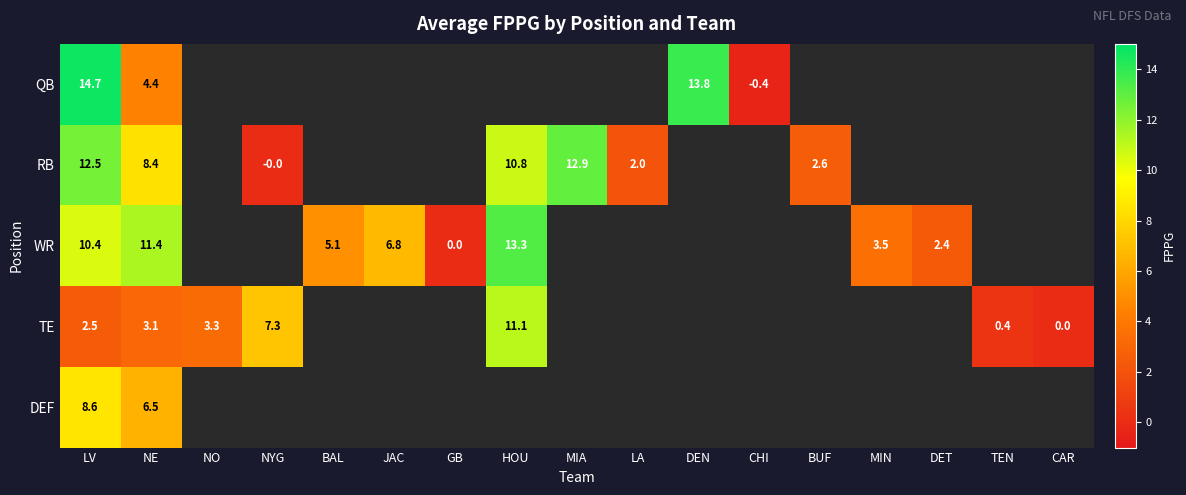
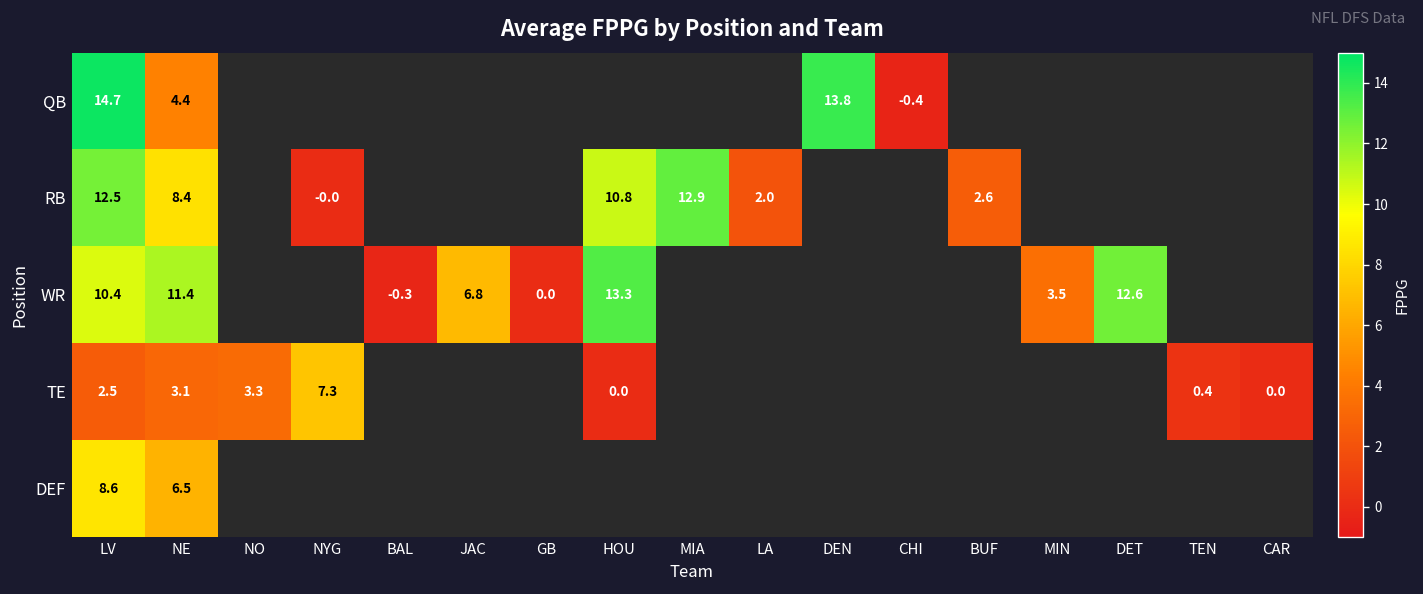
WR, BAL: 5.1 -> -0.3
WR, DET: 2.4 -> 12.6
TE, HOU: 11.1 -> 0.0
